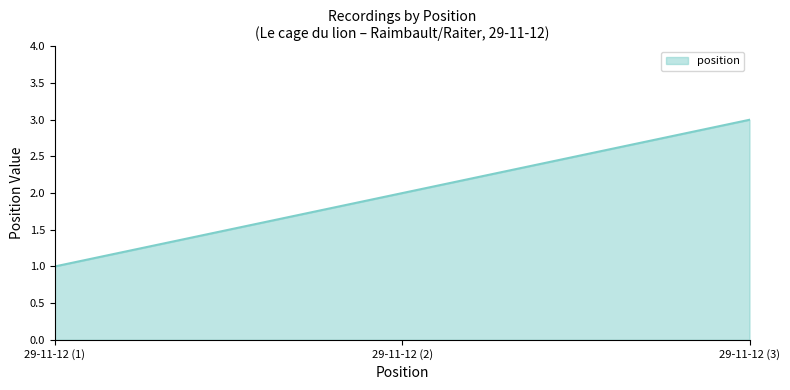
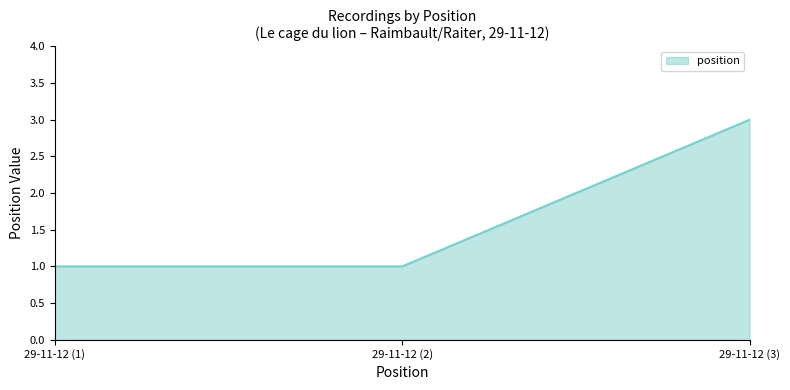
29-11-12 (2): 2 -> 1
